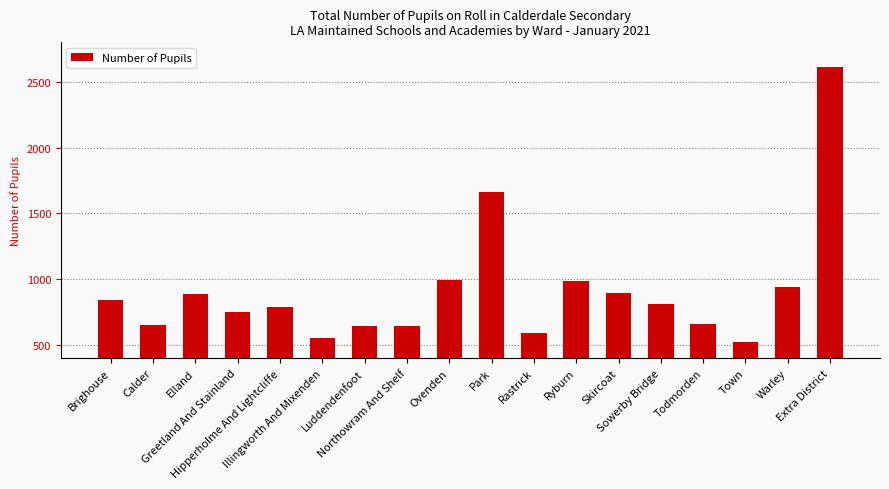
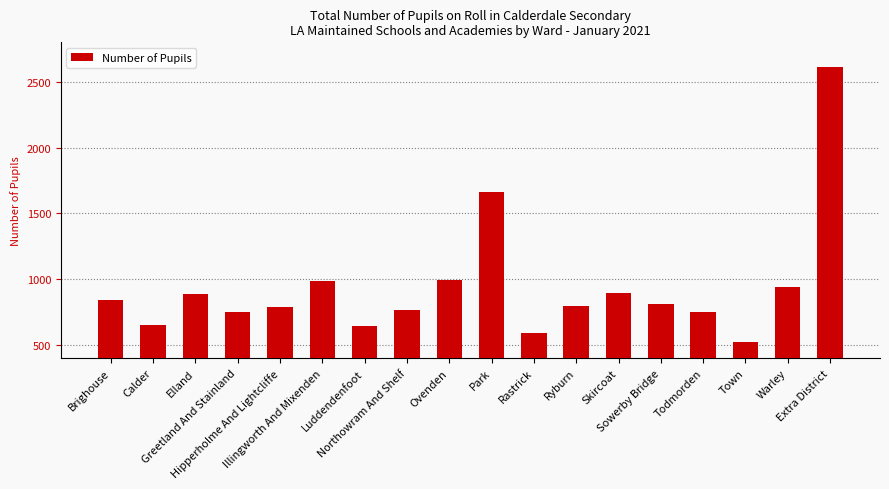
Illingworth And Mixenden: 550 -> 980
Northowram And Shelf: 650 -> 770
Ryburn: 990 -> 800
Todmorden: 660 -> 750
